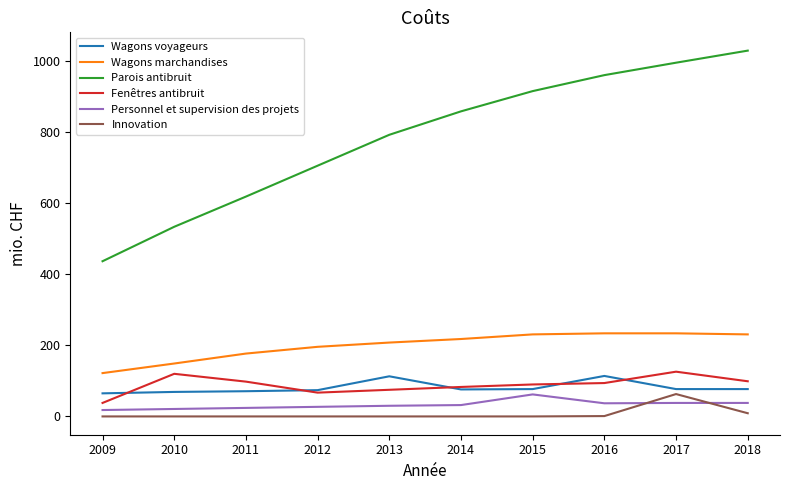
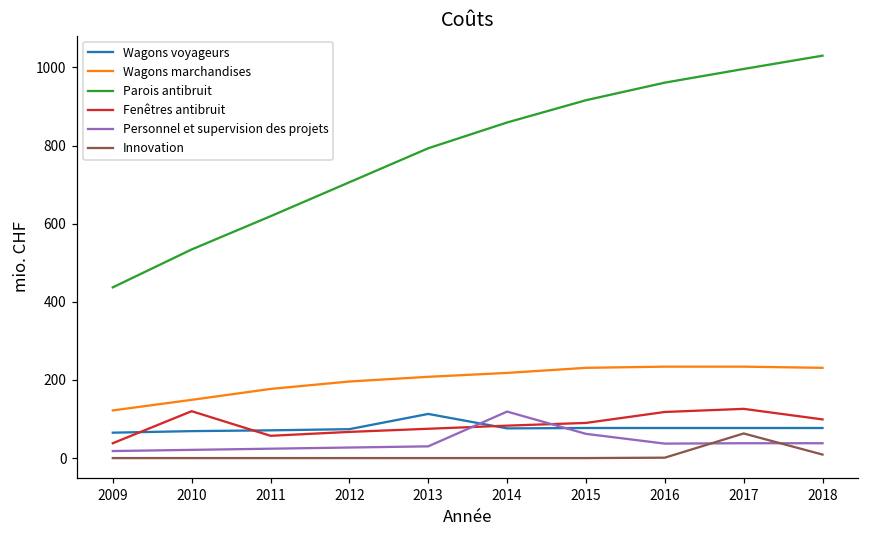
Fenêtres antibruit, 2011: 100 -> 60
Personnel et supervision des projets, 2014: 30 -> 120
Wagons voyageurs, 2016: 110 -> 80
Fenêtres antibruit, 2016: 90 -> 120
